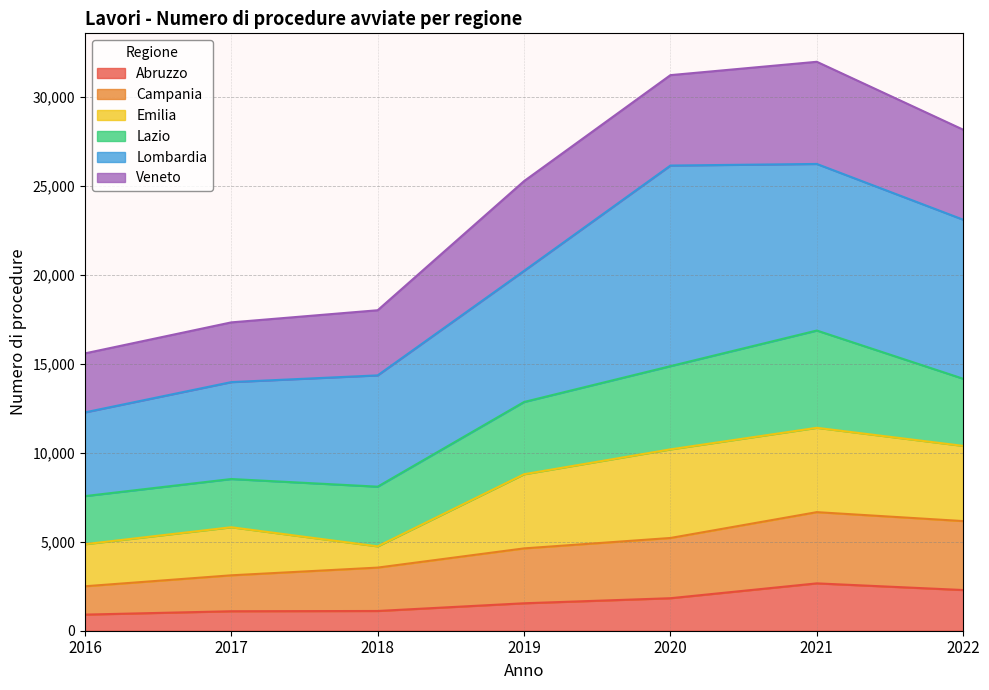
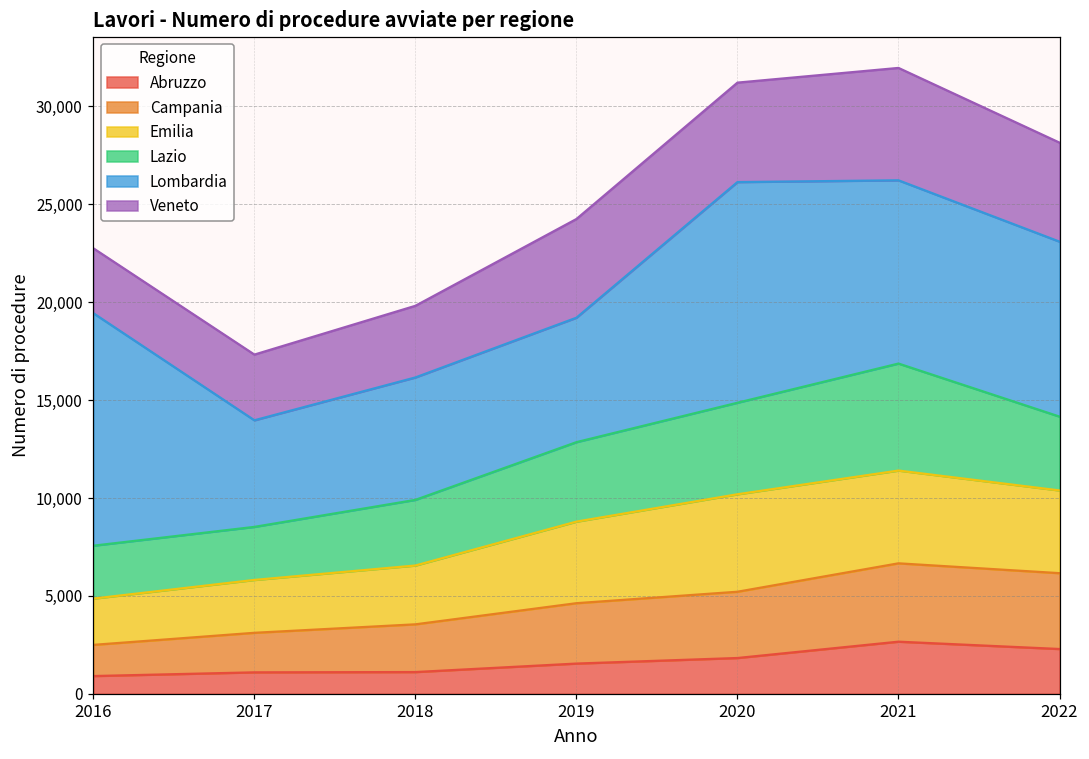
Lombardia, 2016: 4,700 -> 11,900
Emilia, 2018: 1,200 -> 3,000
Lombardia, 2019: 7,400 -> 6,400
